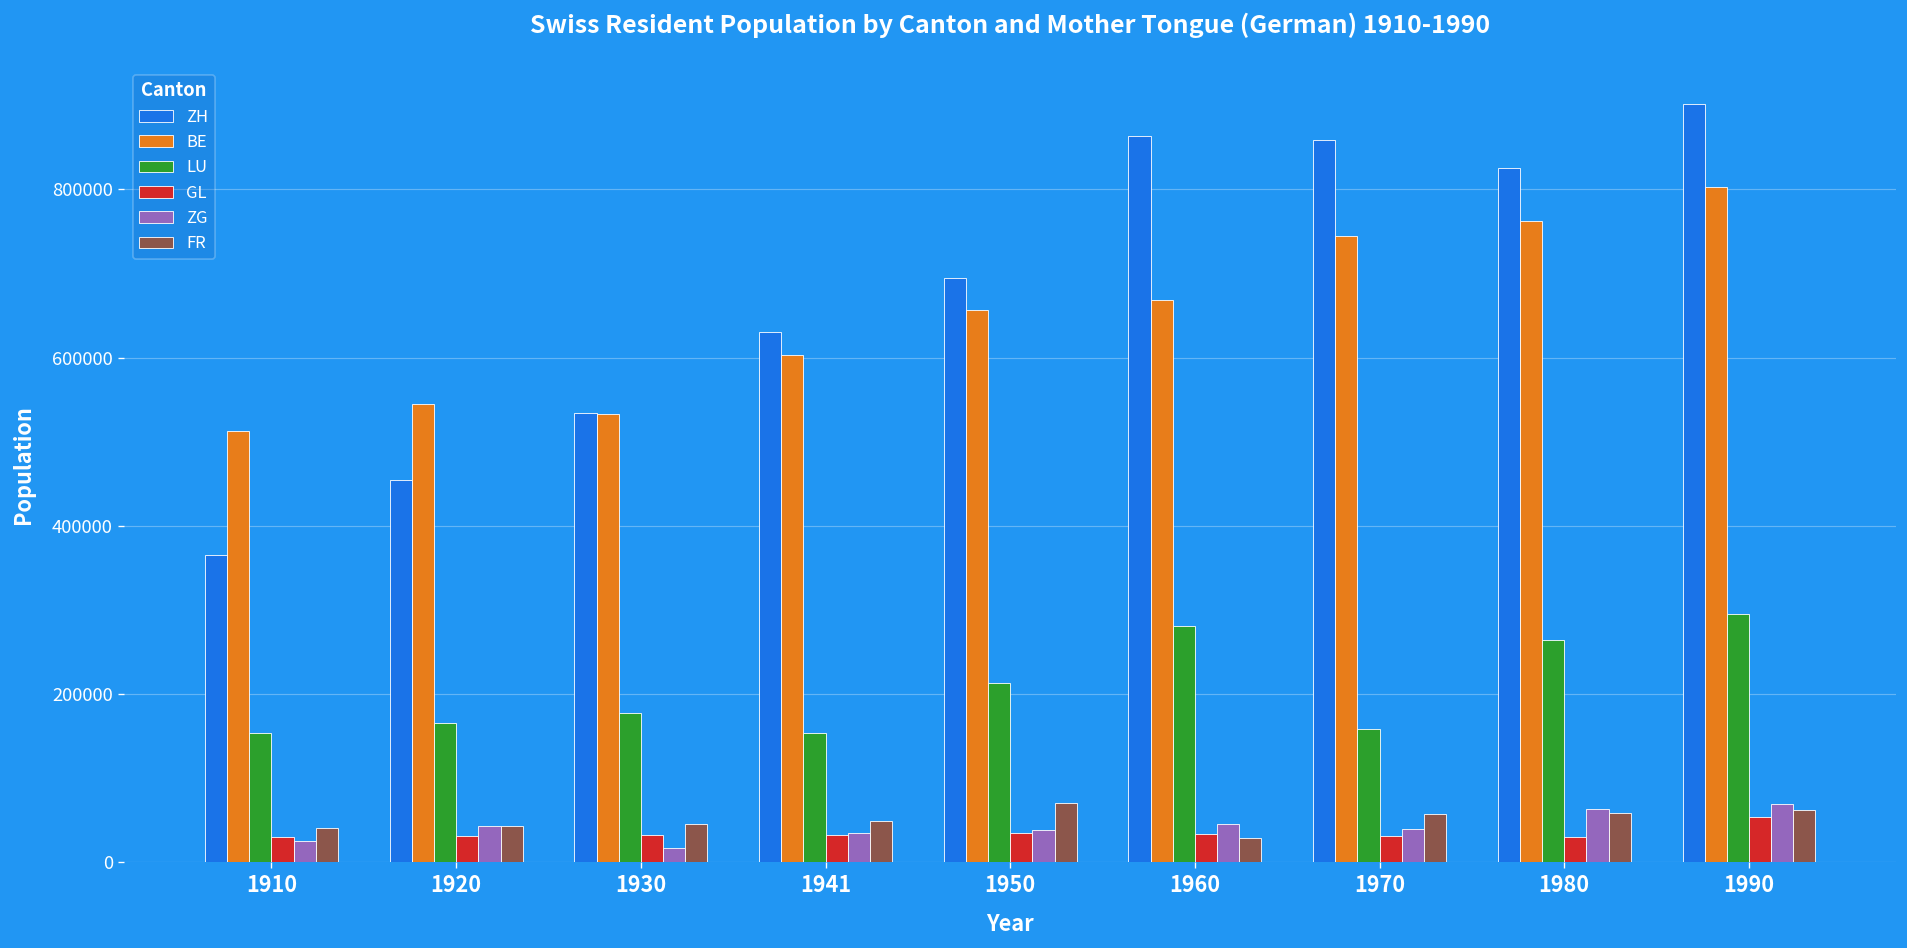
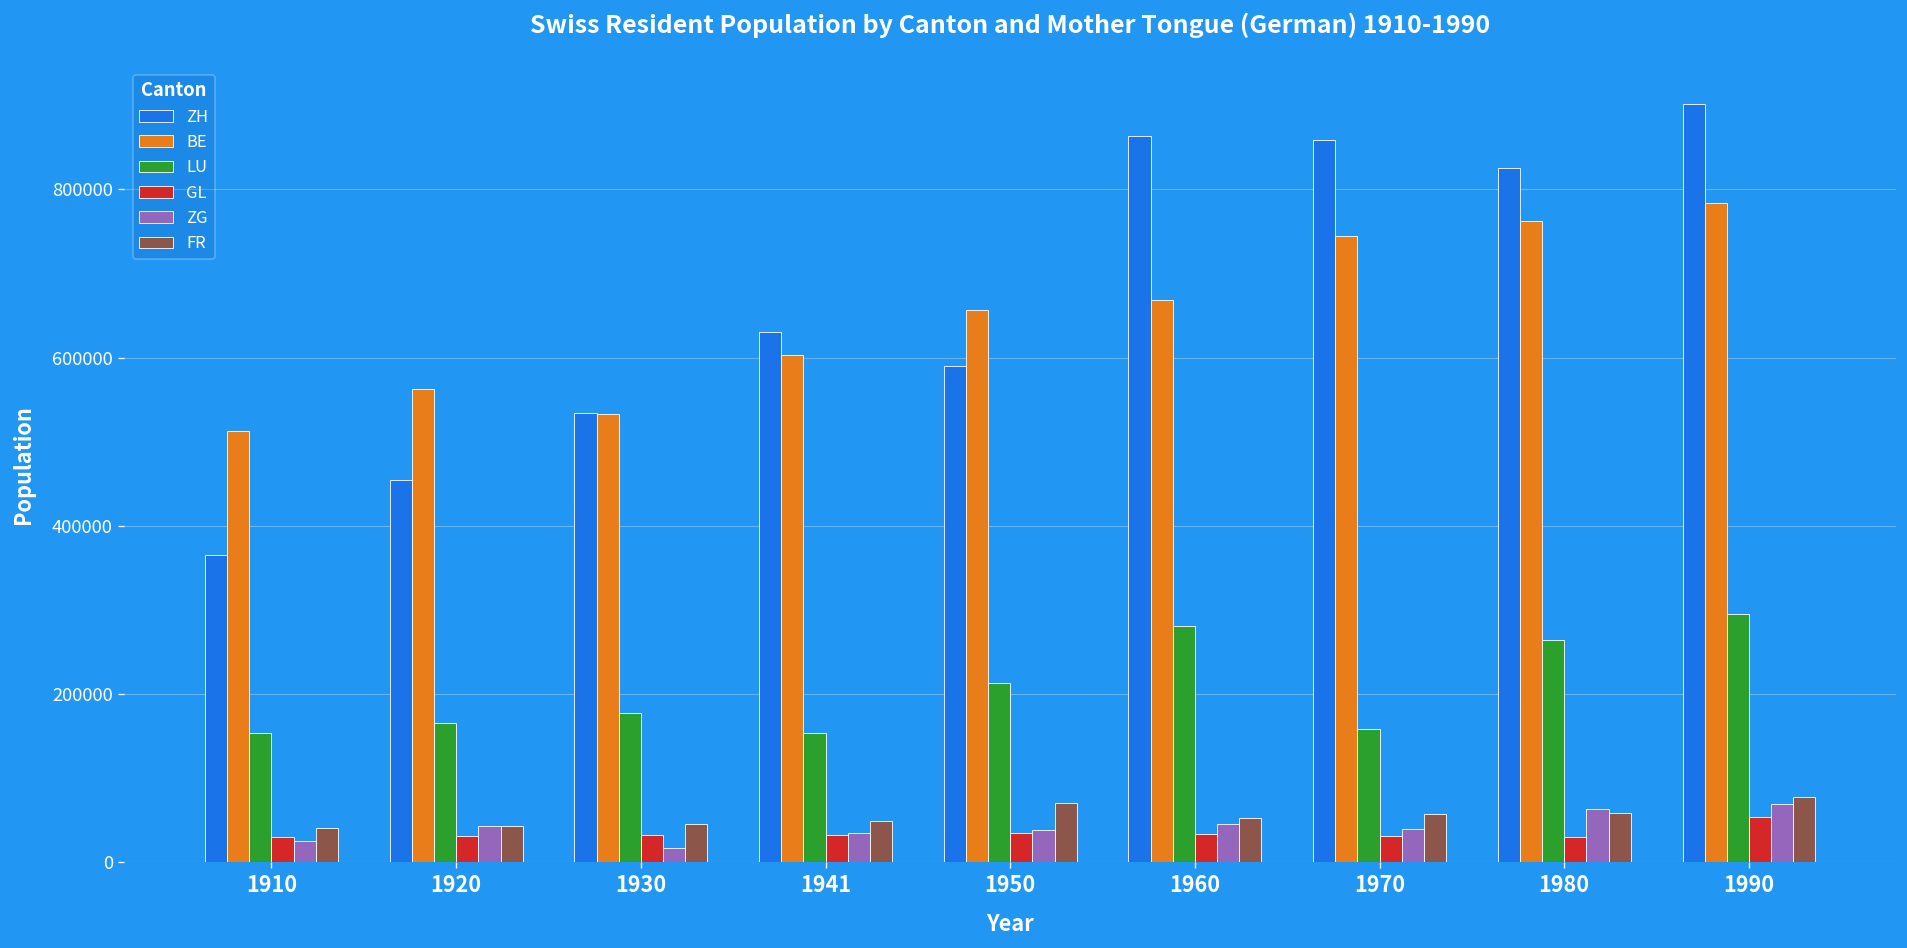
BE, 1920: 550000 -> 560000
ZH, 1950: 690000 -> 590000
FR, 1960: 30000 -> 50000
BE, 1990: 800000 -> 780000
FR, 1990: 60000 -> 80000
